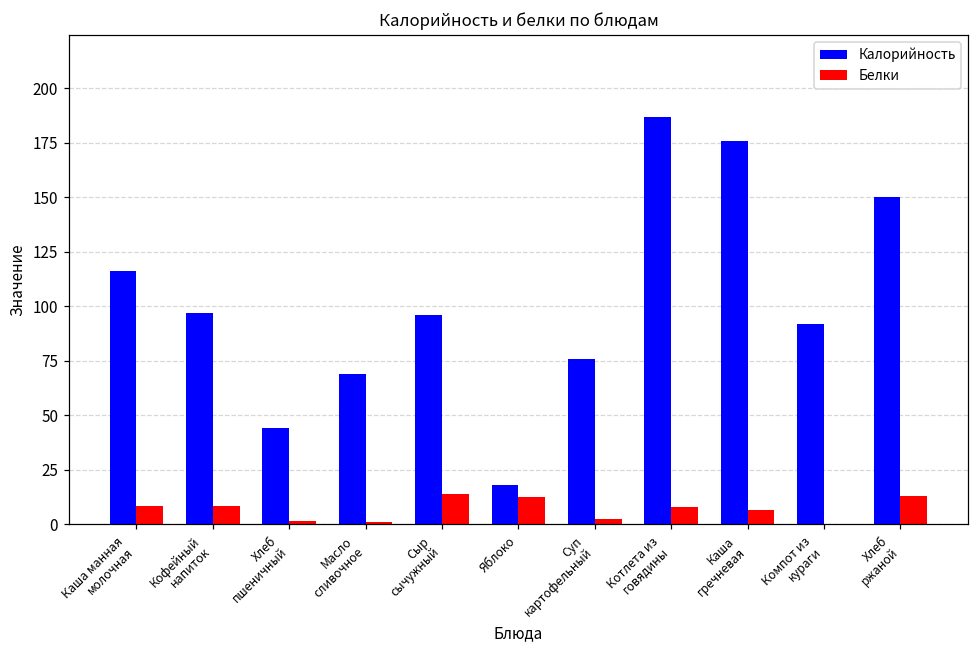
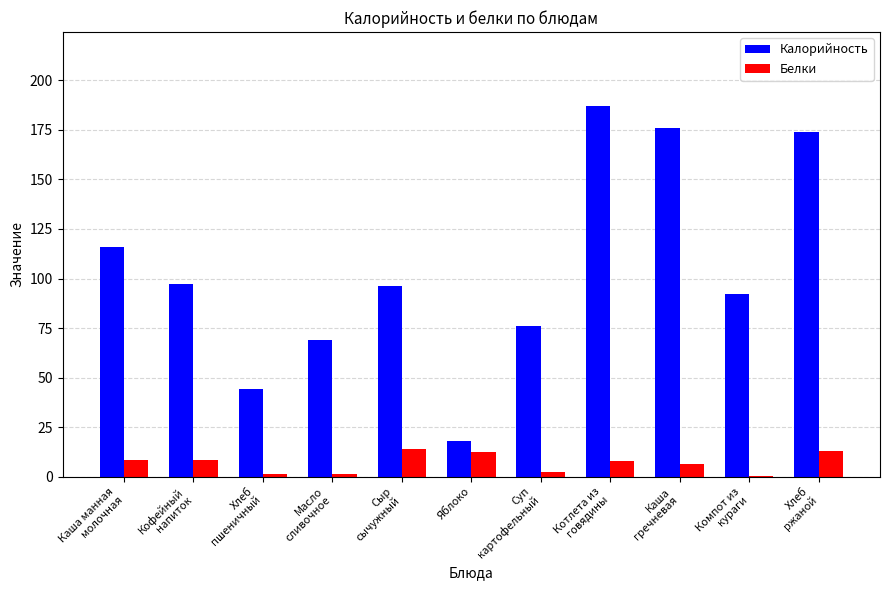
Калорийность, Хлеб ржаной: 150 -> 174
